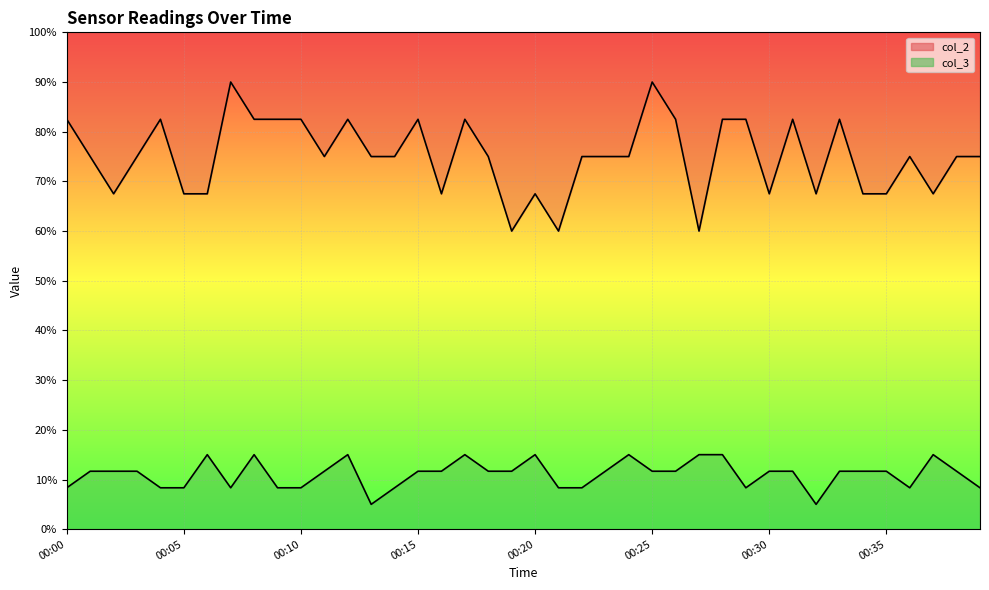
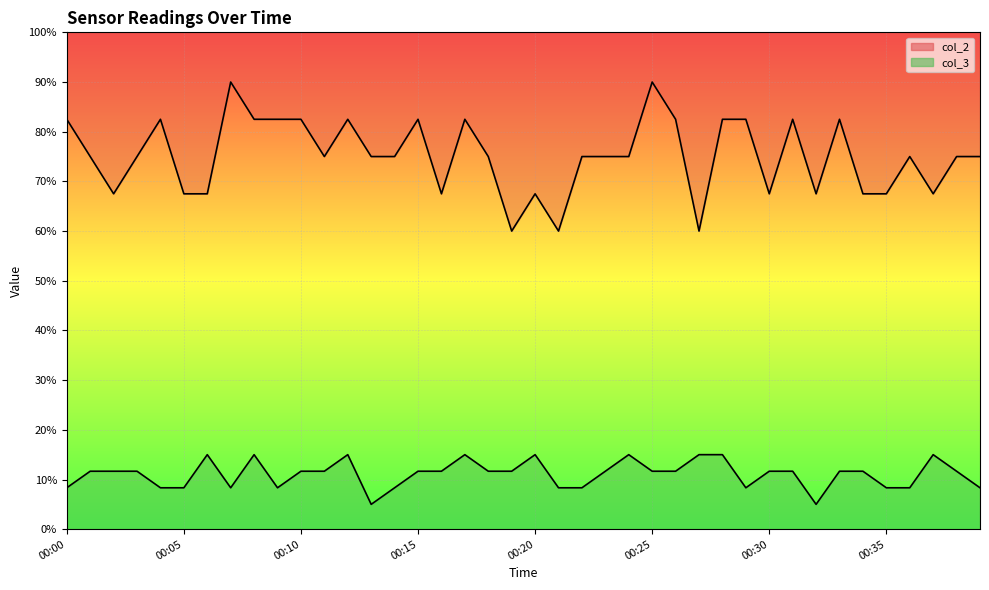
col_3, 00:10: 8% -> 12%
col_3, 00:35: 12% -> 8%
